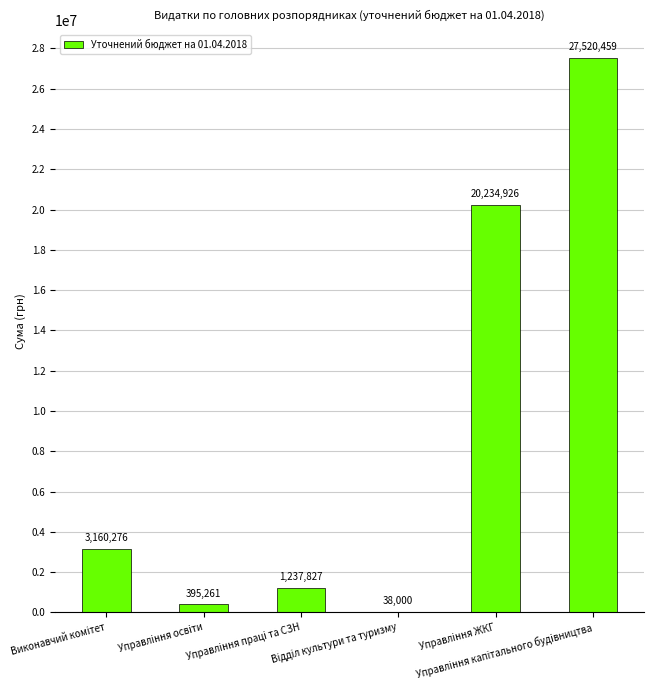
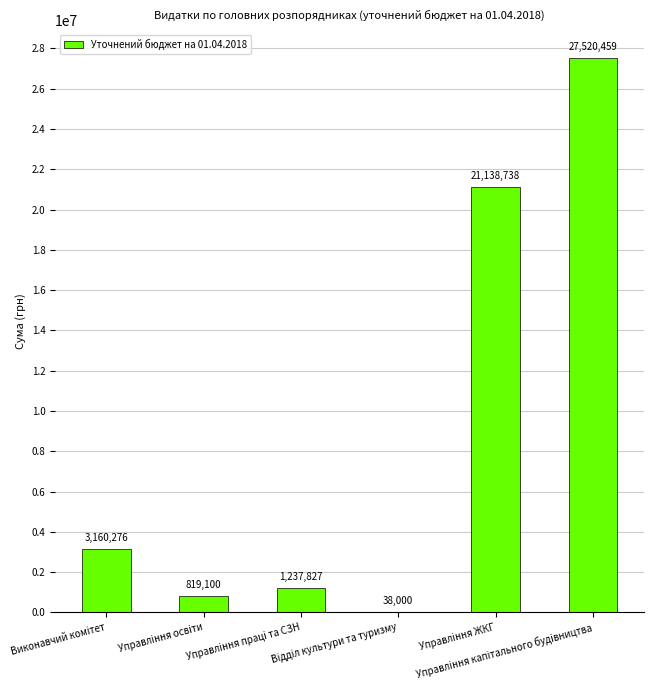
Управління освіти: 395,261 -> 819,100
Управління ЖКГ: 20,234,926 -> 21,138,738
